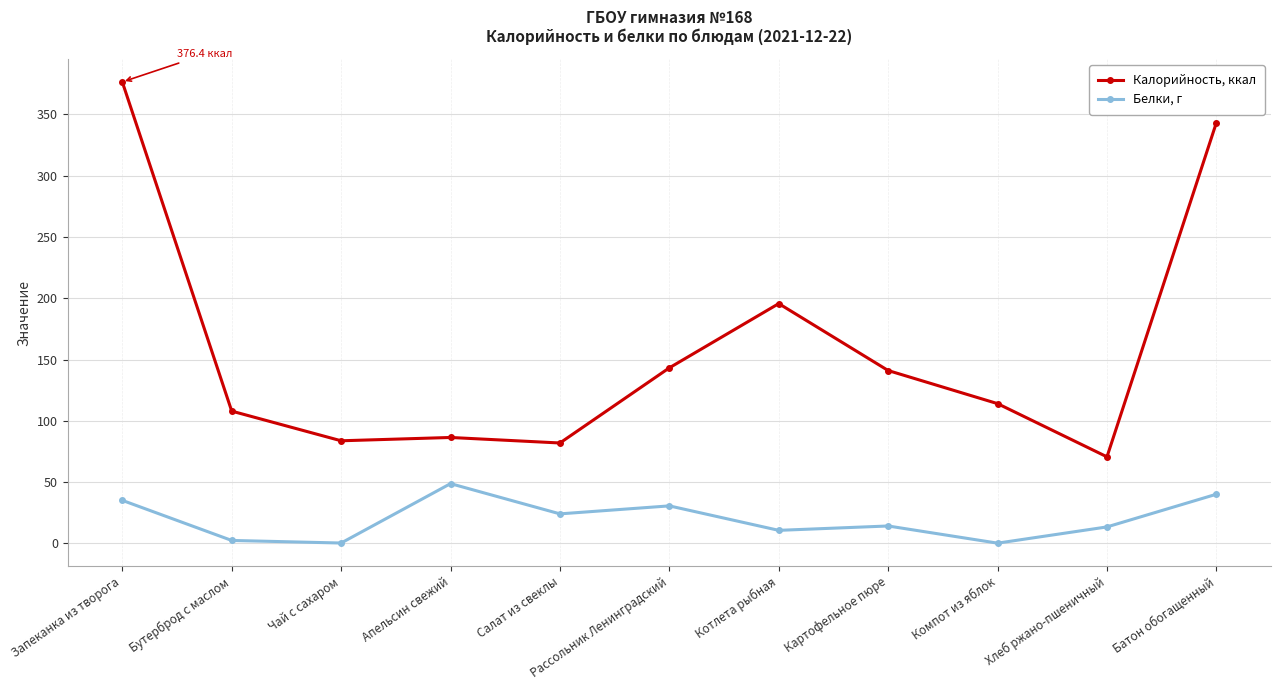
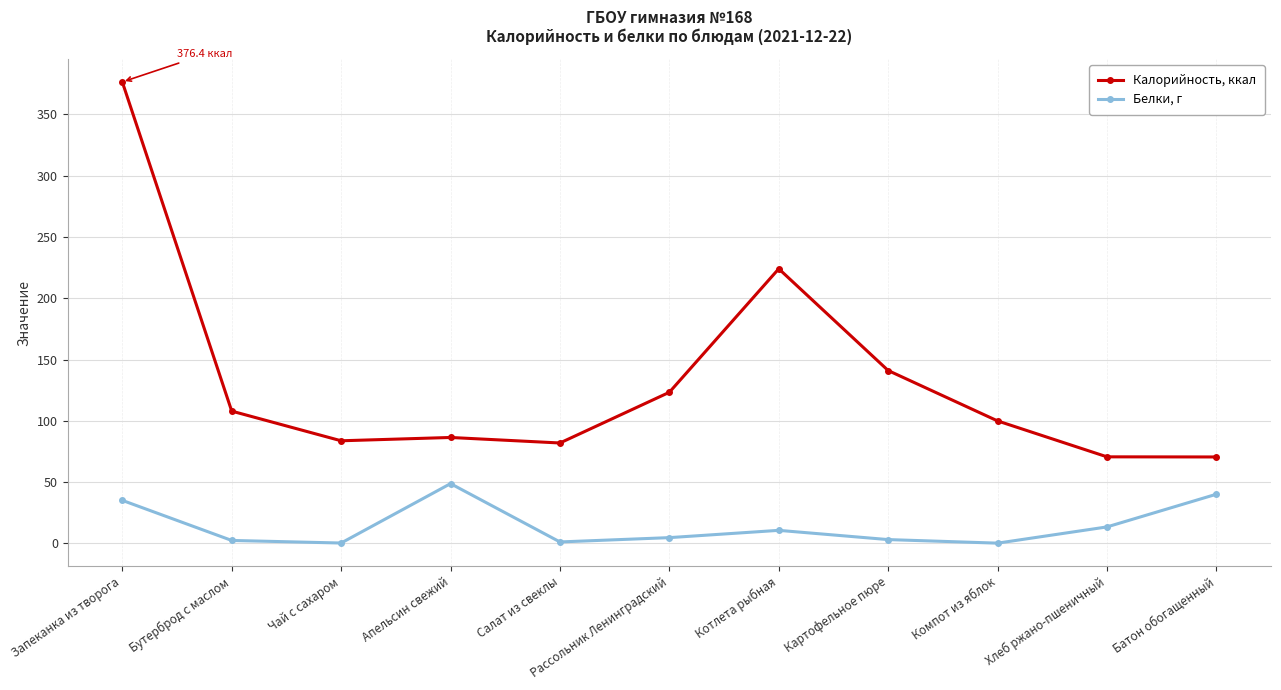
Белки, г, Салат из свеклы: 24 -> 1
Калорийность, ккал, Рассольник Ленинградский: 143 -> 123
Белки, г, Рассольник Ленинградский: 31 -> 5
Калорийность, ккал, Котлета рыбная: 196 -> 224
Белки, г, Картофельное пюре: 14 -> 3
Калорийность, ккал, Компот из яблок: 114 -> 100
Калорийность, ккал, Батон обогащенный: 343 -> 71
